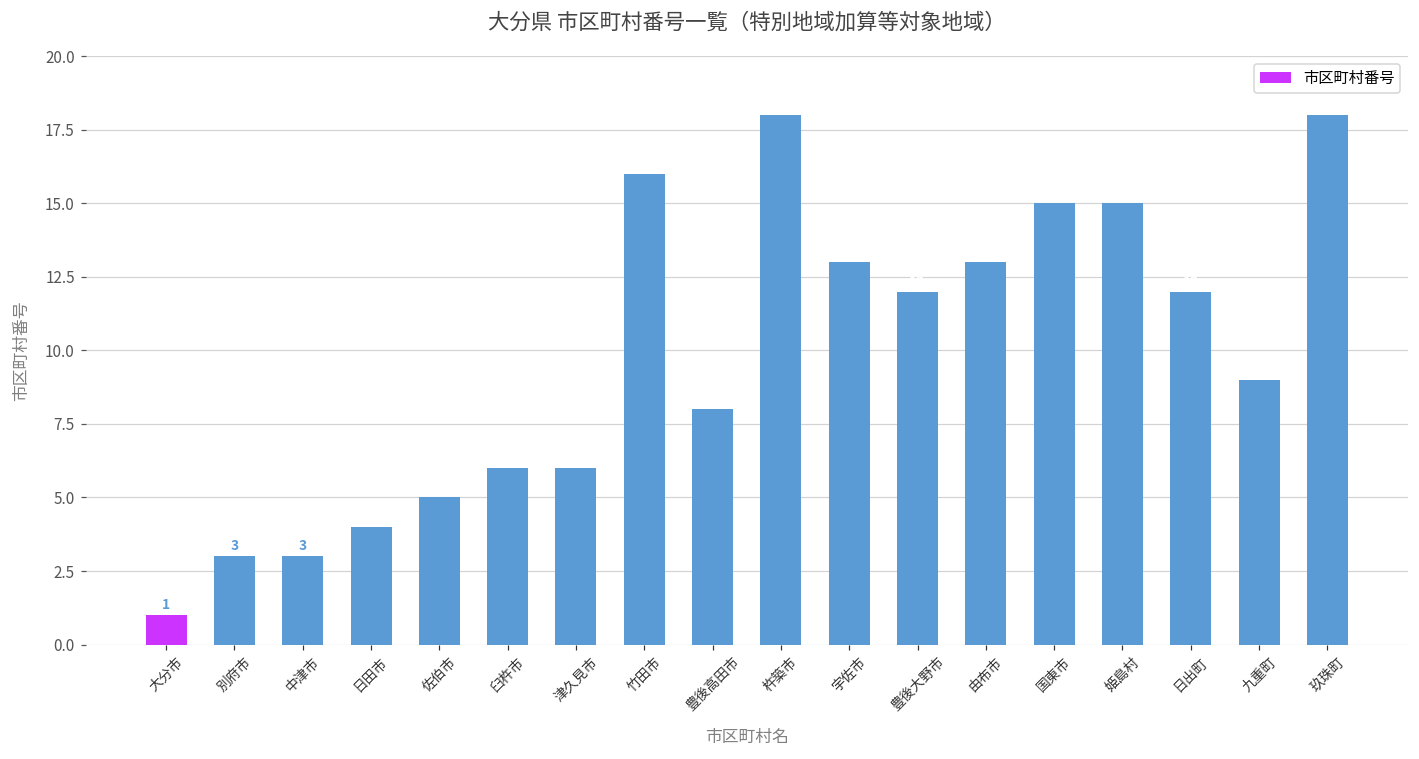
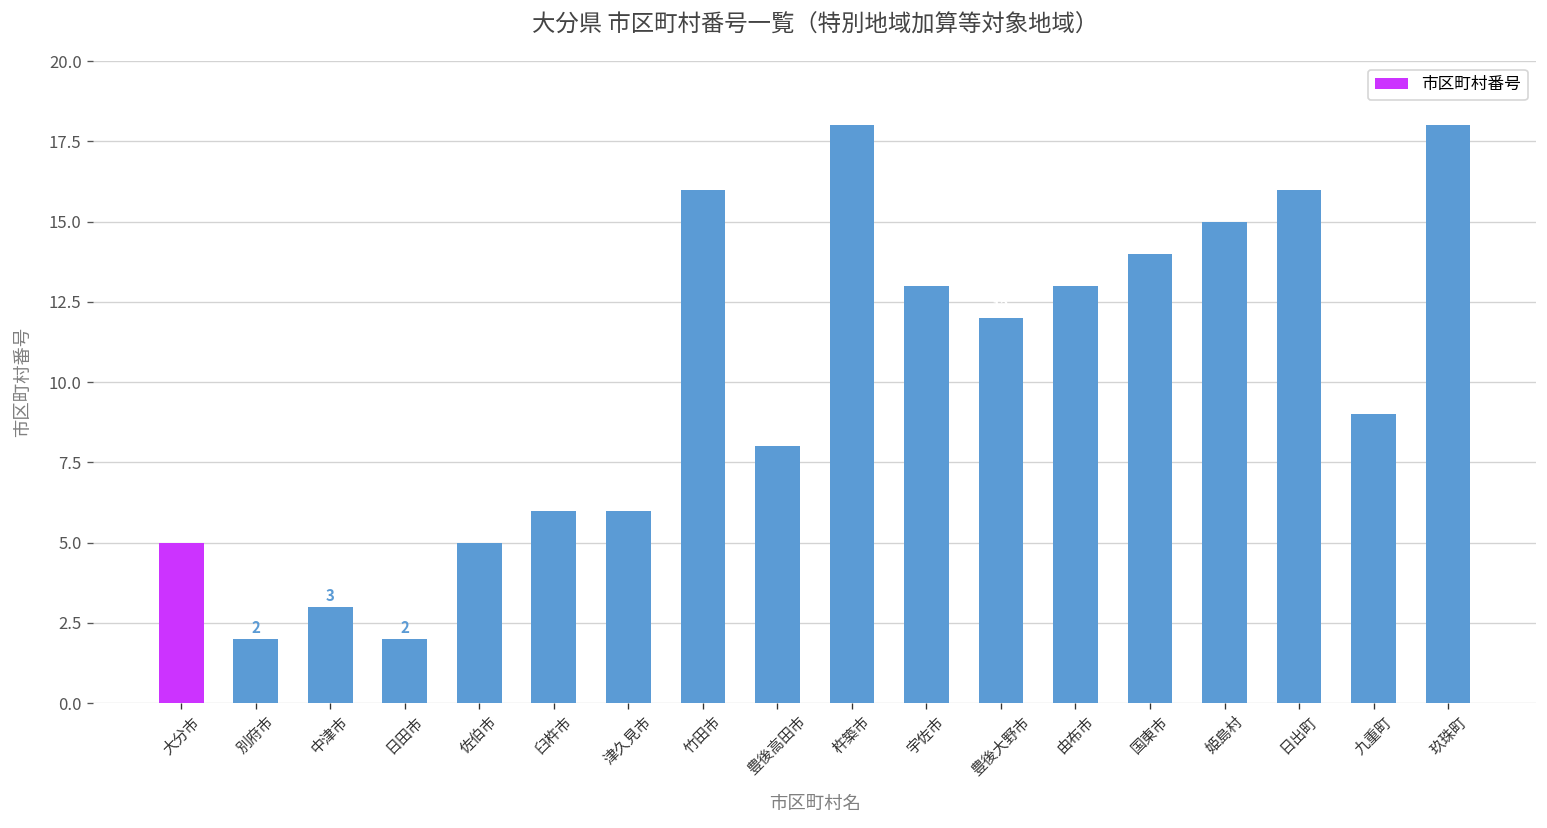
大分市: 1 -> 5
別府市: 3 -> 2
日田市: 4 -> 2
国東市: 15 -> 14
日出町: 12 -> 16
